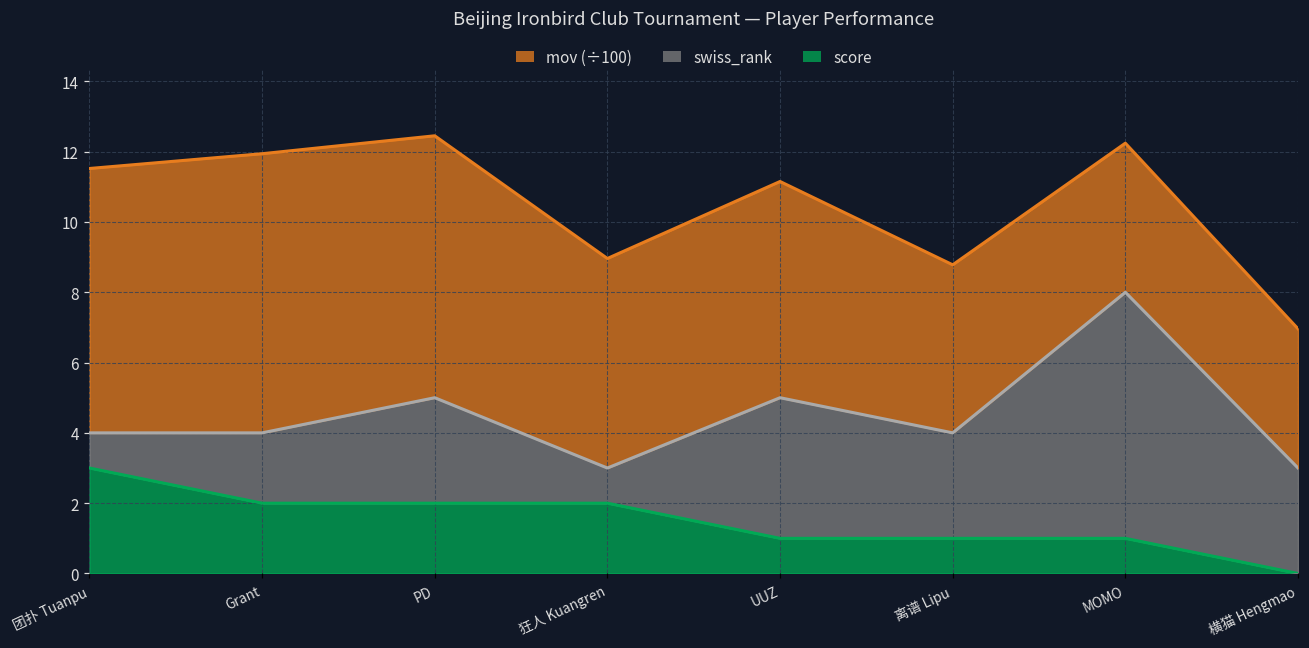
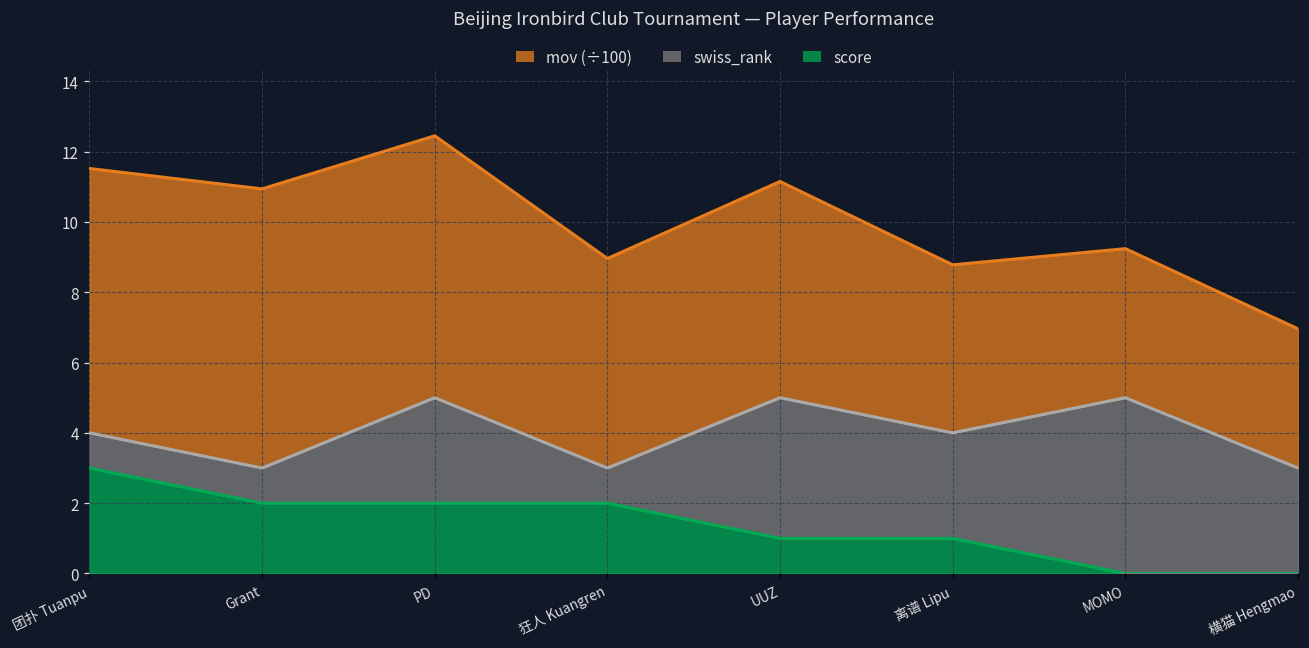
swiss_rank, Grant: 2 -> 1
score, MOMO: 1 -> 0
swiss_rank, MOMO: 7 -> 5
